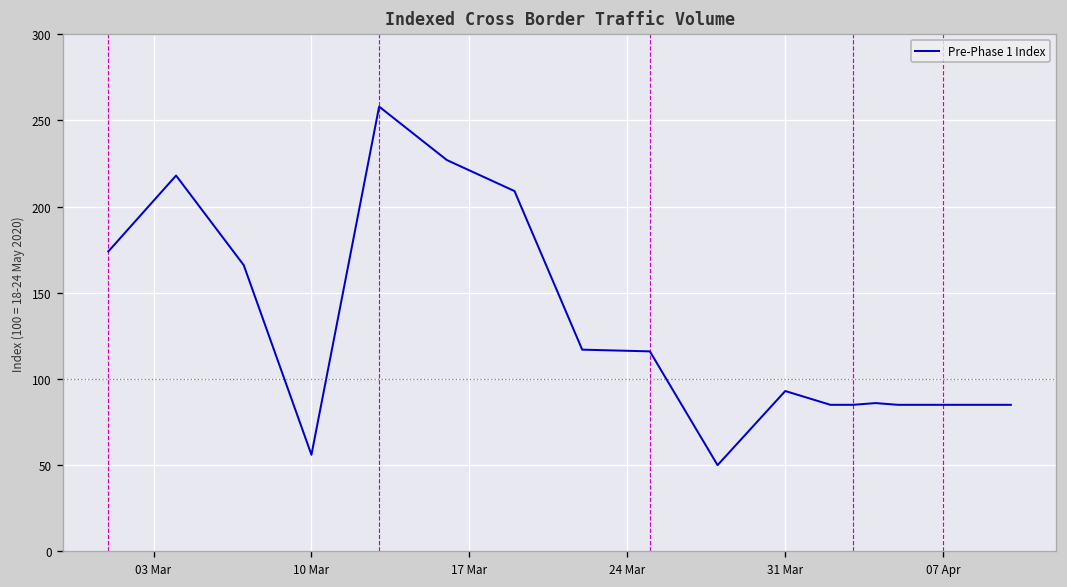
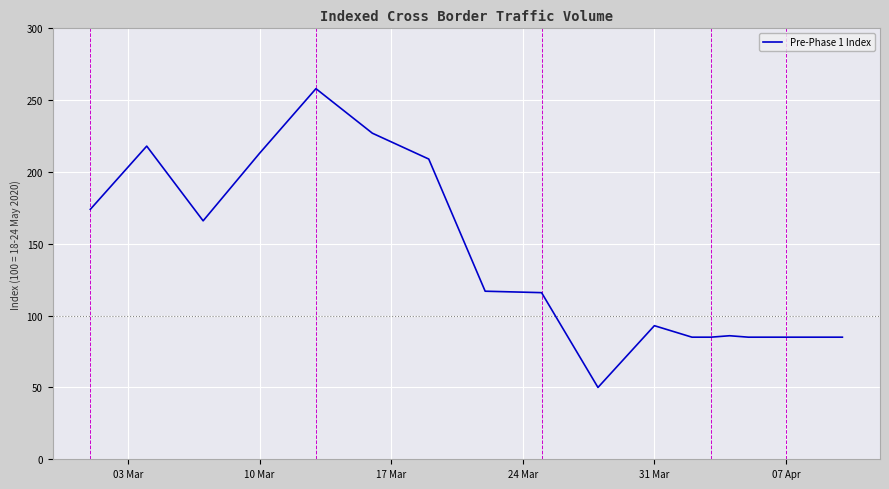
10 Mar: 56 -> 213
